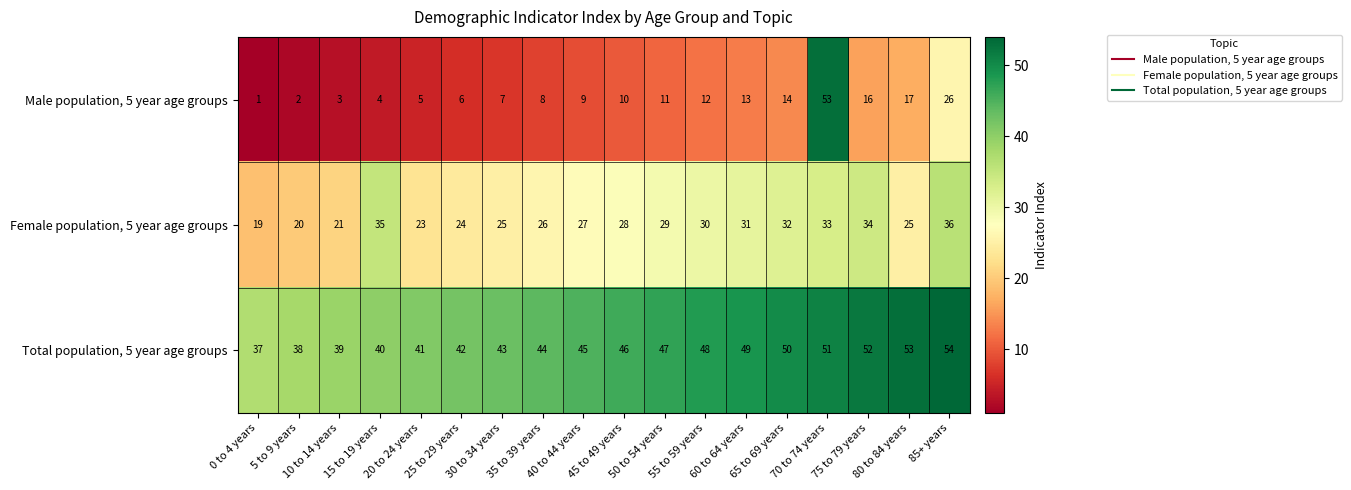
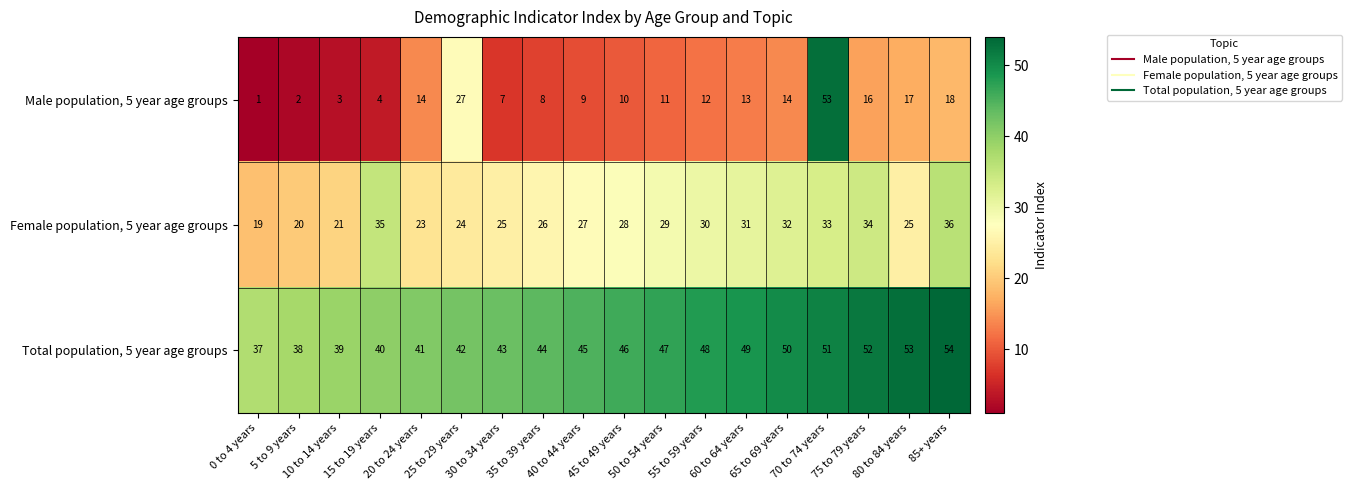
Male population, 5 year age groups, 20 to 24 years: 5 -> 14
Male population, 5 year age groups, 25 to 29 years: 6 -> 27
Male population, 5 year age groups, 85+ years: 26 -> 18
